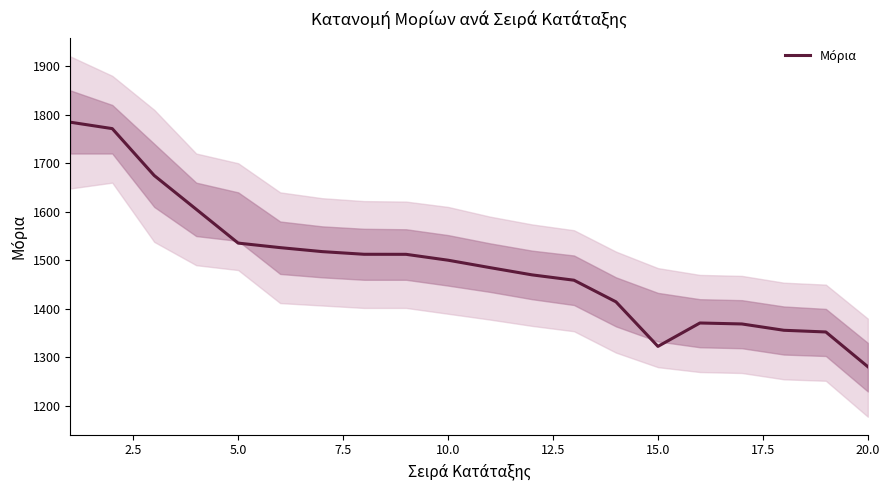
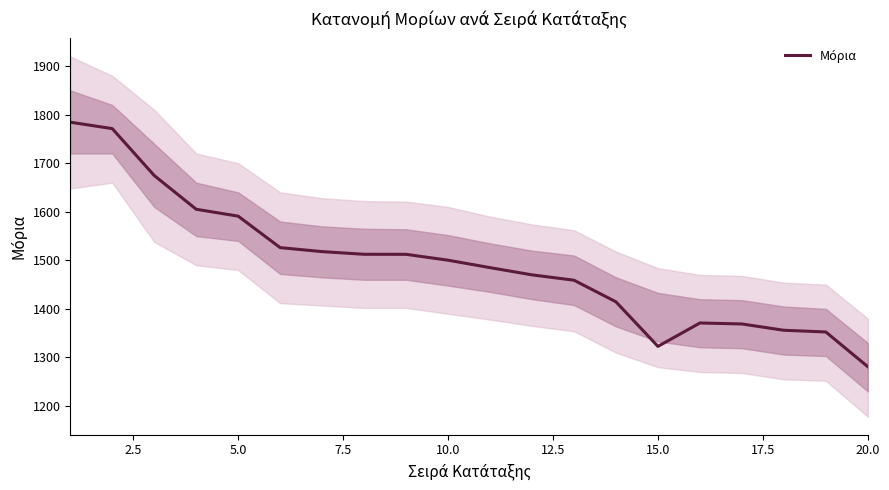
Μόρια, 5.0: 1540 -> 1590
